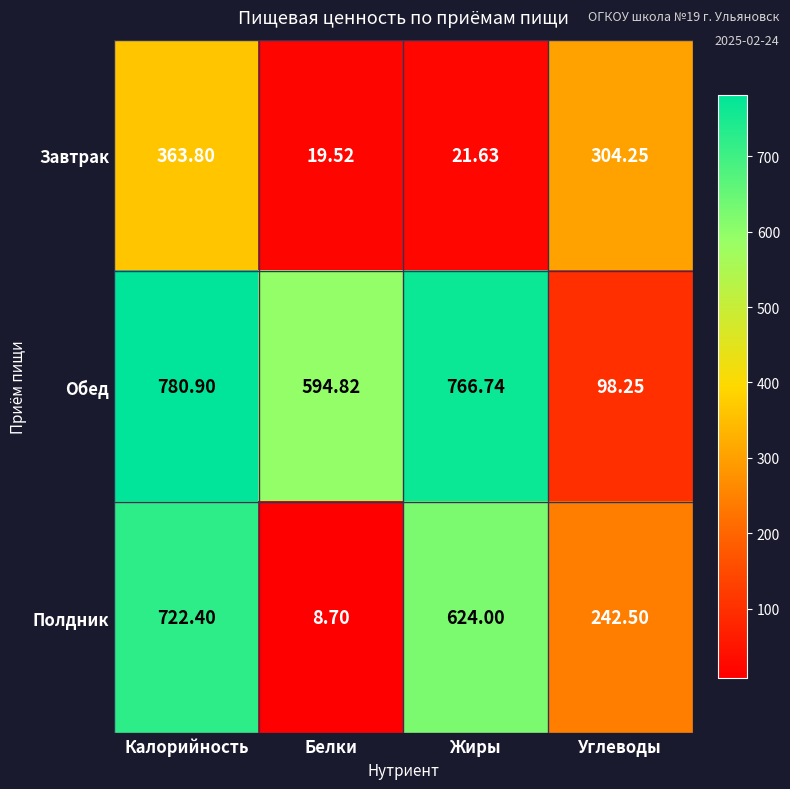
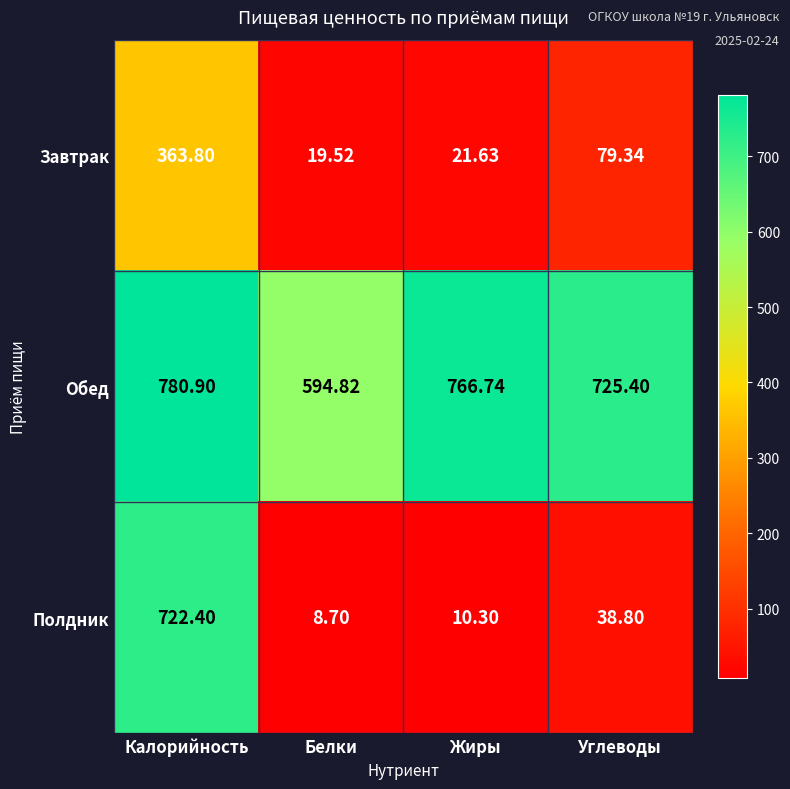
Завтрак, Углеводы: 304.25 -> 79.34
Обед, Углеводы: 98.25 -> 725.40
Полдник, Жиры: 624.00 -> 10.30
Полдник, Углеводы: 242.50 -> 38.80
